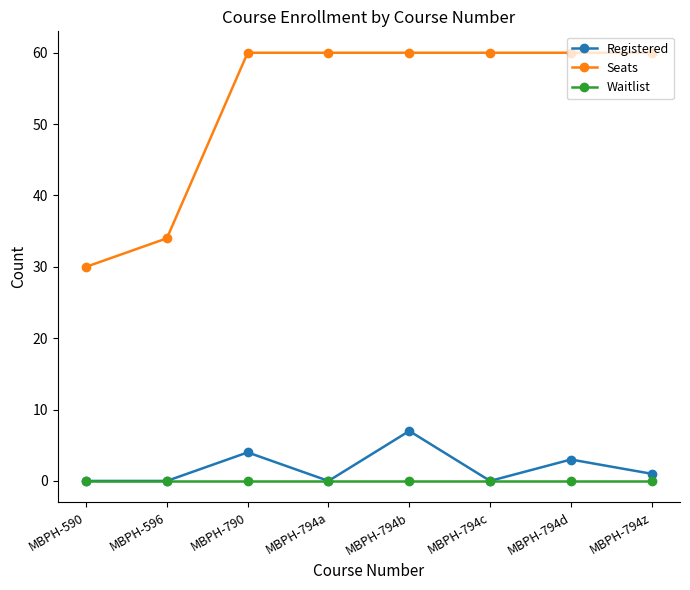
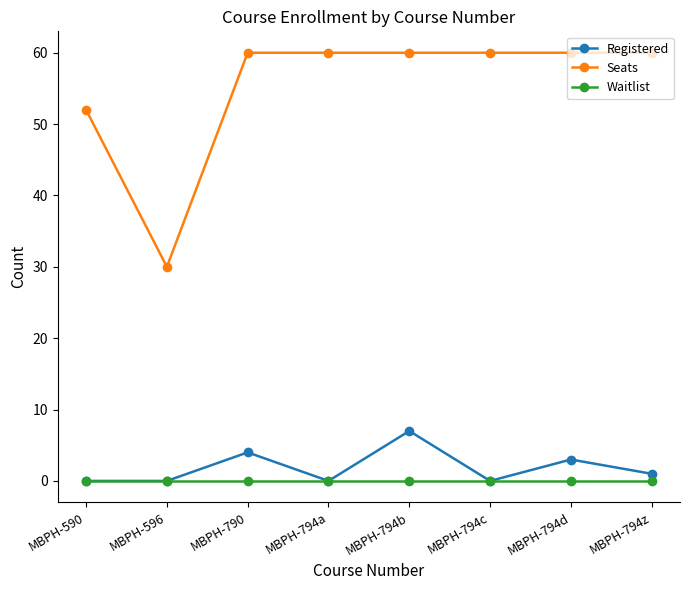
Seats, MBPH-590: 30 -> 52
Seats, MBPH-596: 34 -> 30
